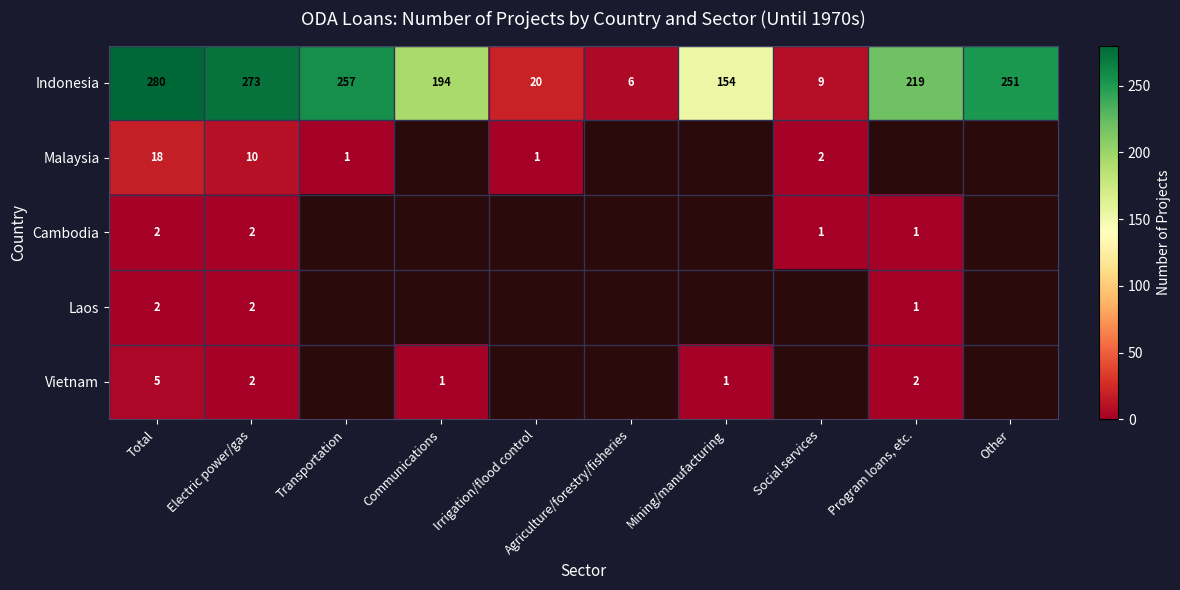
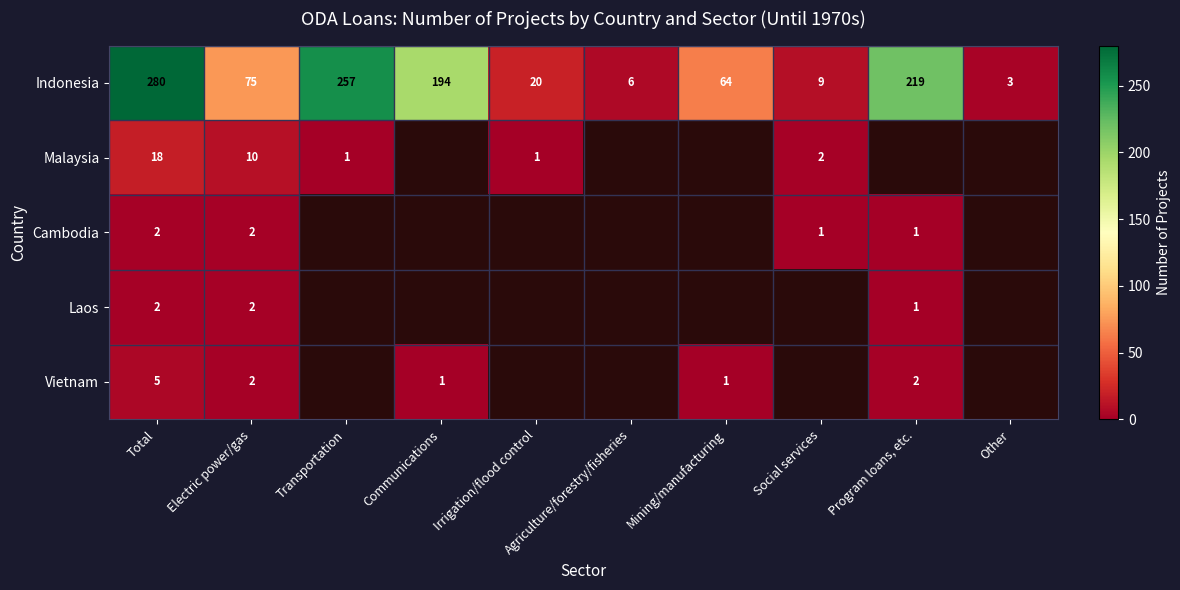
Indonesia, Electric power/gas: 273 -> 75
Indonesia, Mining/manufacturing: 154 -> 64
Indonesia, Other: 251 -> 3
